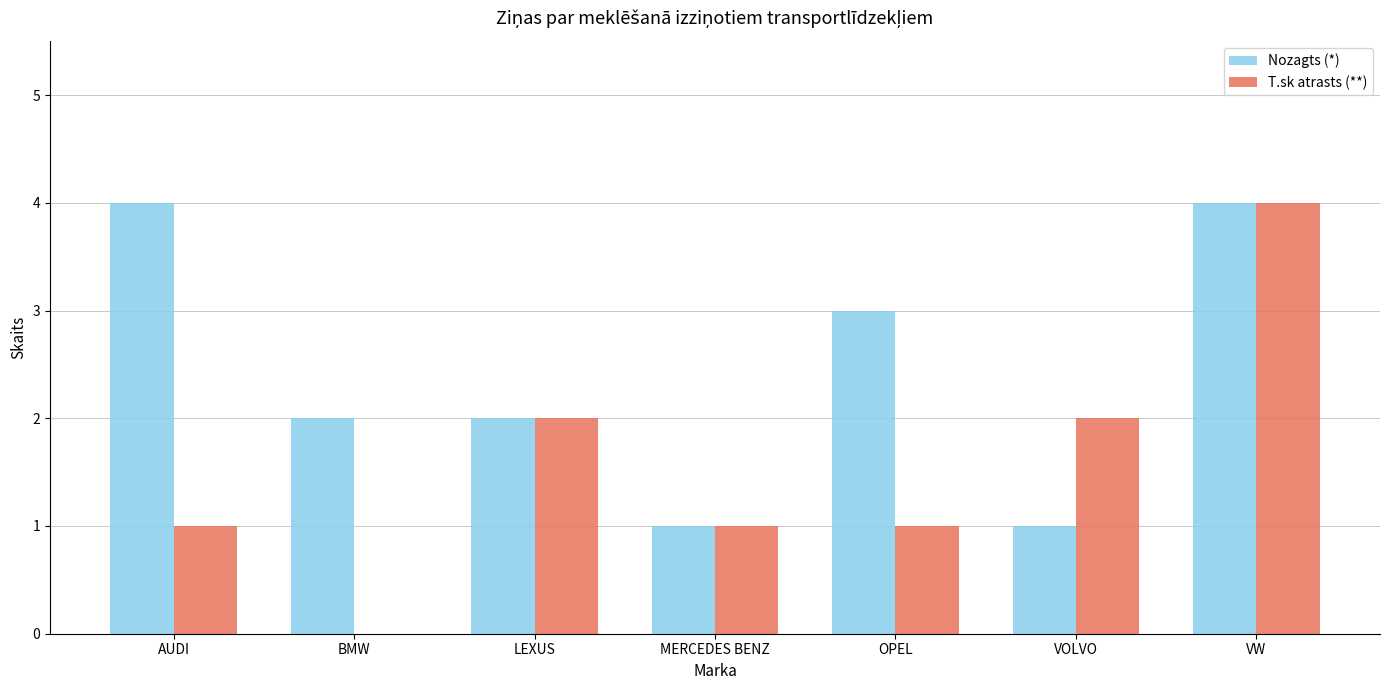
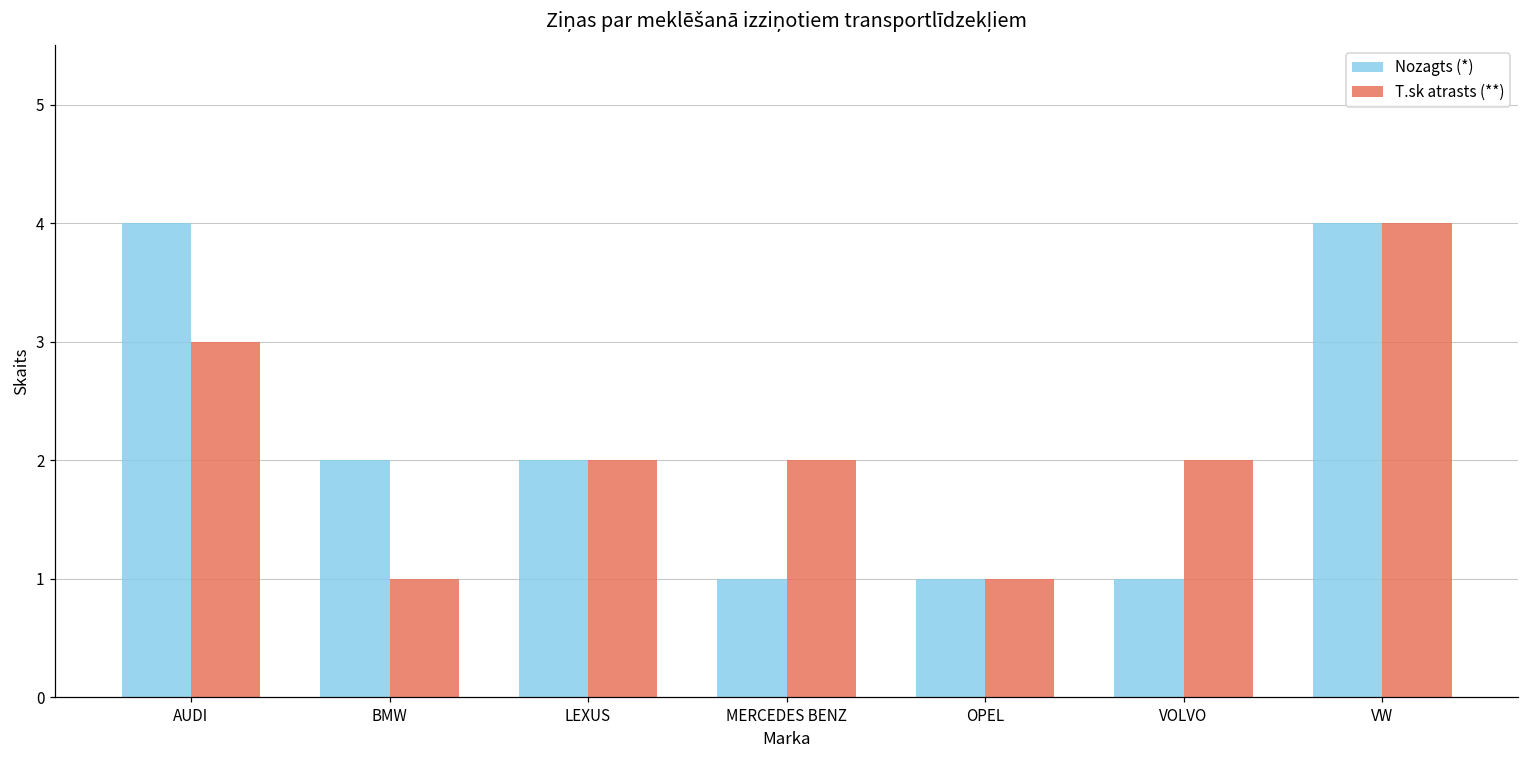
T.sk atrasts (**), AUDI: 1 -> 3
T.sk atrasts (**), BMW: 0 -> 1
T.sk atrasts (**), MERCEDES BENZ: 1 -> 2
Nozagts (*), OPEL: 3 -> 1
